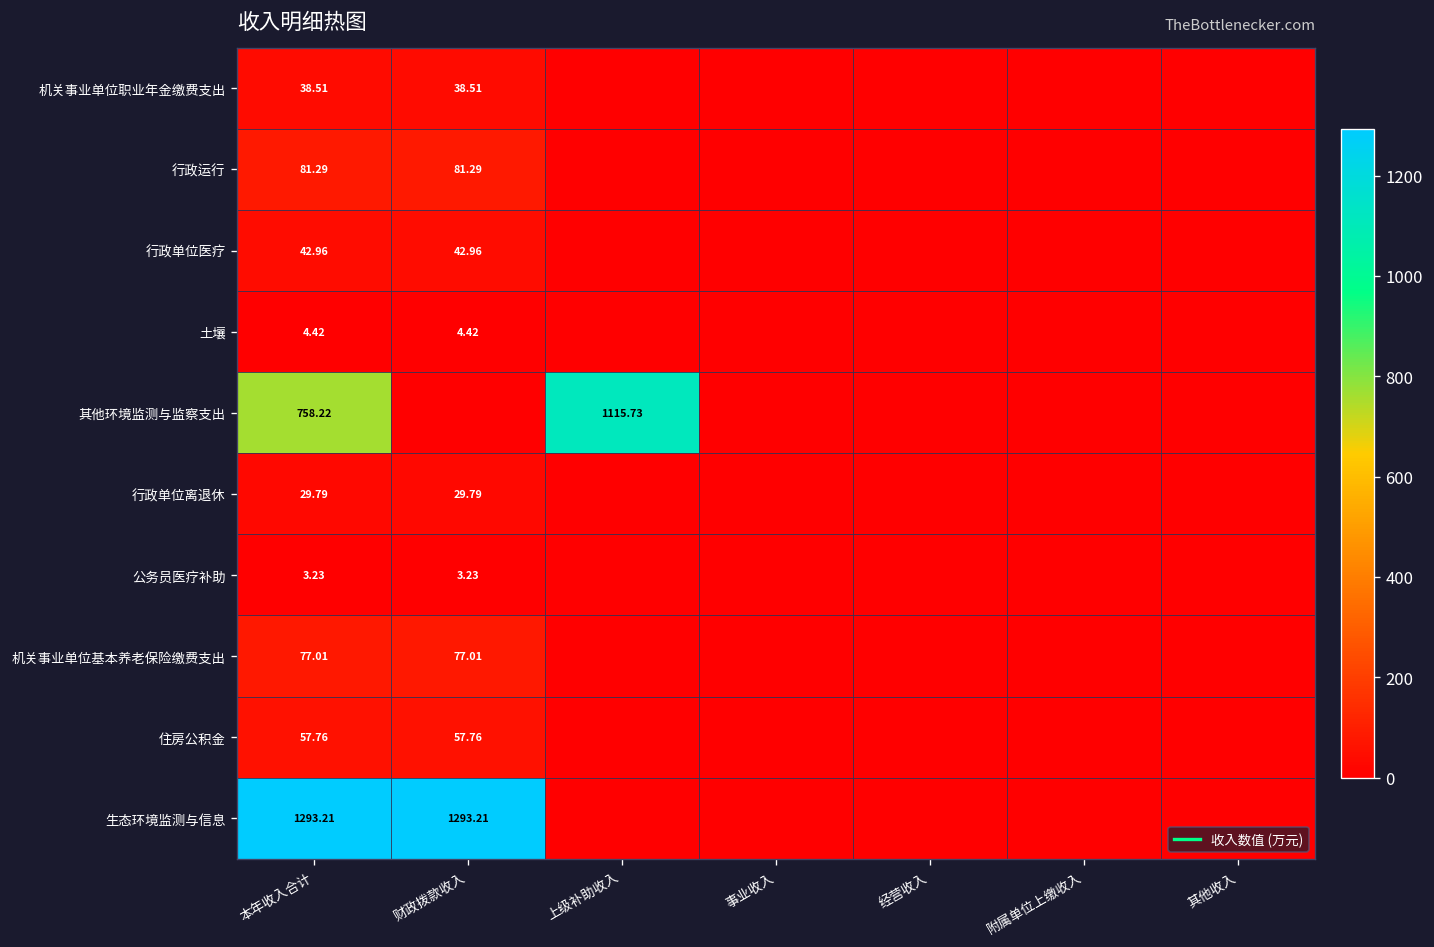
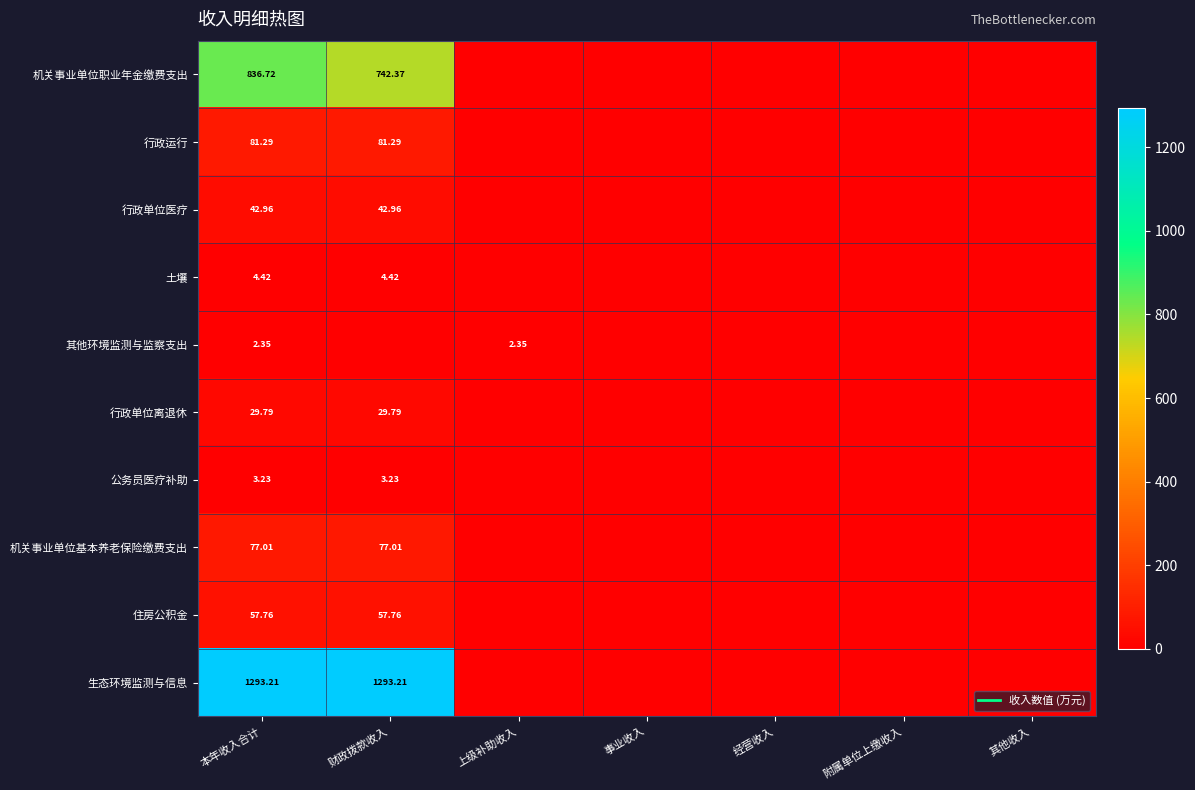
机关事业单位职业年金缴费支出, 本年收入合计: 38.51 -> 836.72
机关事业单位职业年金缴费支出, 财政拨款收入: 38.51 -> 742.37
其他环境监测与监察支出, 本年收入合计: 758.22 -> 2.35
其他环境监测与监察支出, 上级补助收入: 1115.73 -> 2.35
